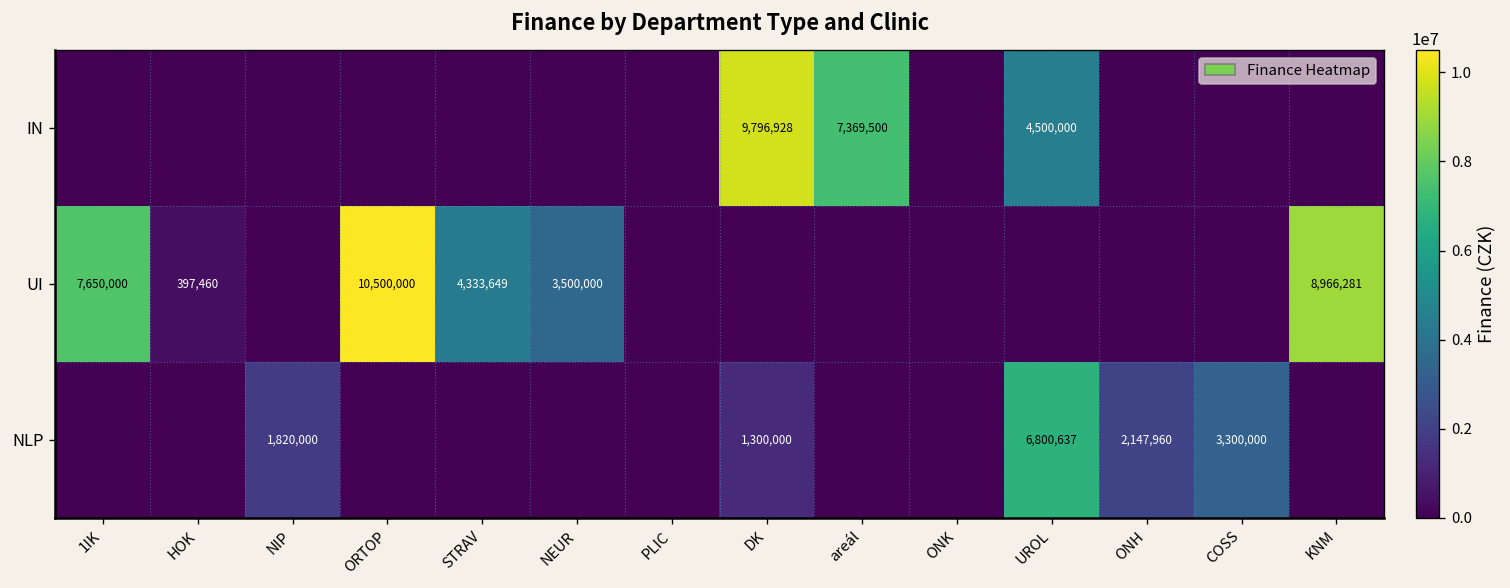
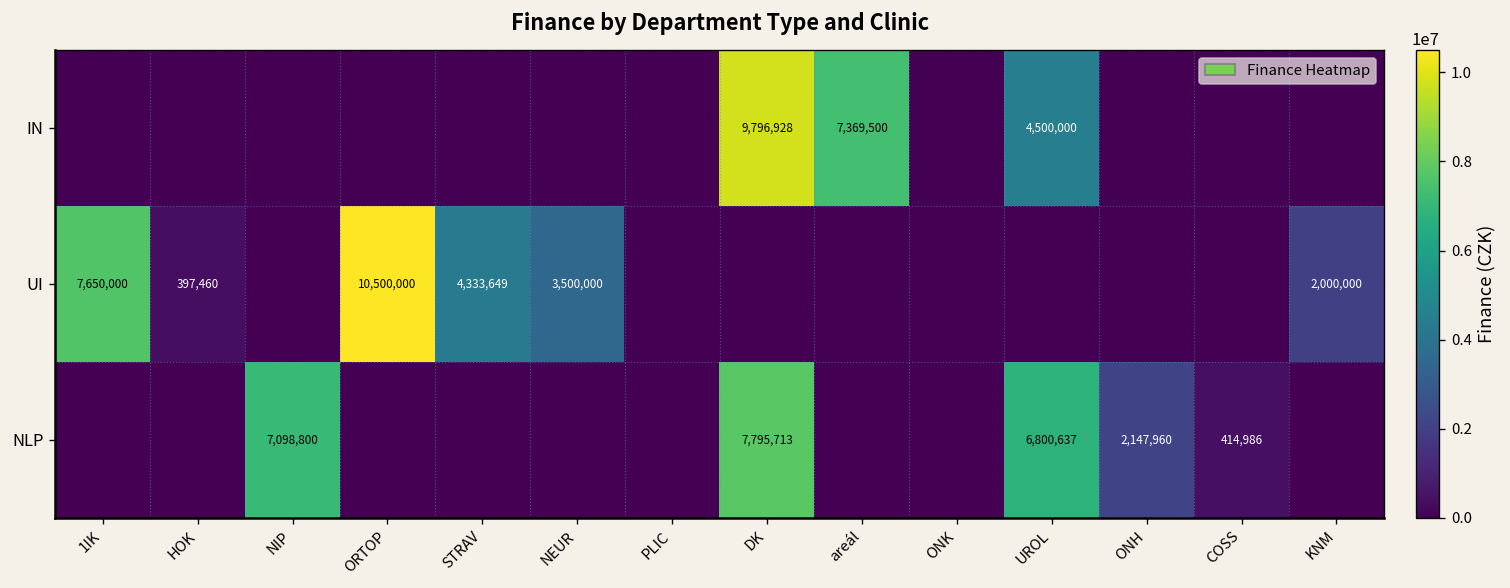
UI, KNM: 8,966,281 -> 2,000,000
NLP, NIP: 1,820,000 -> 7,098,800
NLP, DK: 1,300,000 -> 7,795,713
NLP, COSS: 3,300,000 -> 414,986
